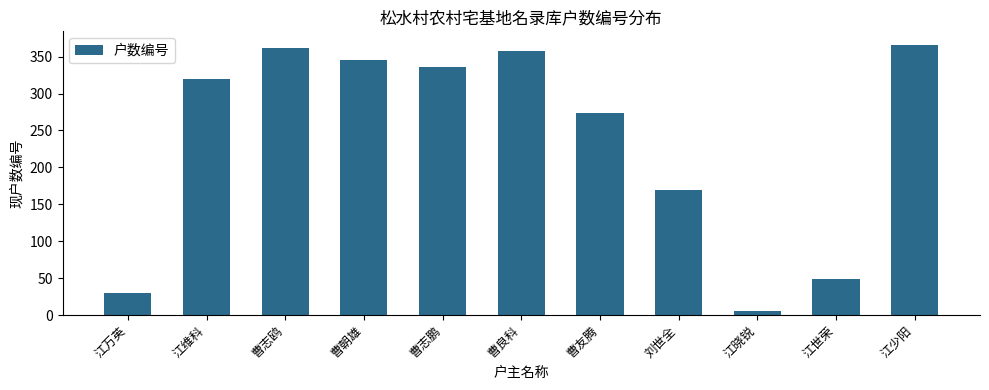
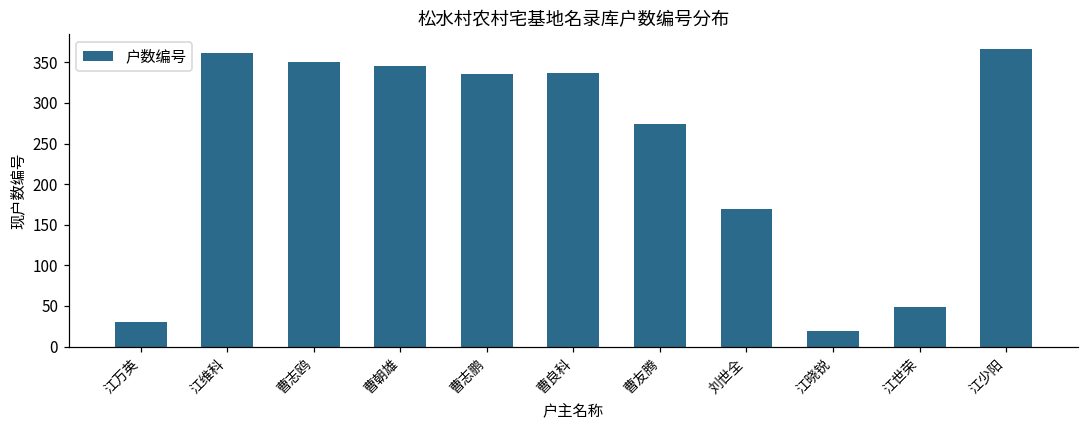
江维科: 320 -> 360
曹志鸥: 360 -> 350
曹良科: 360 -> 340
江晓锐: 10 -> 20
